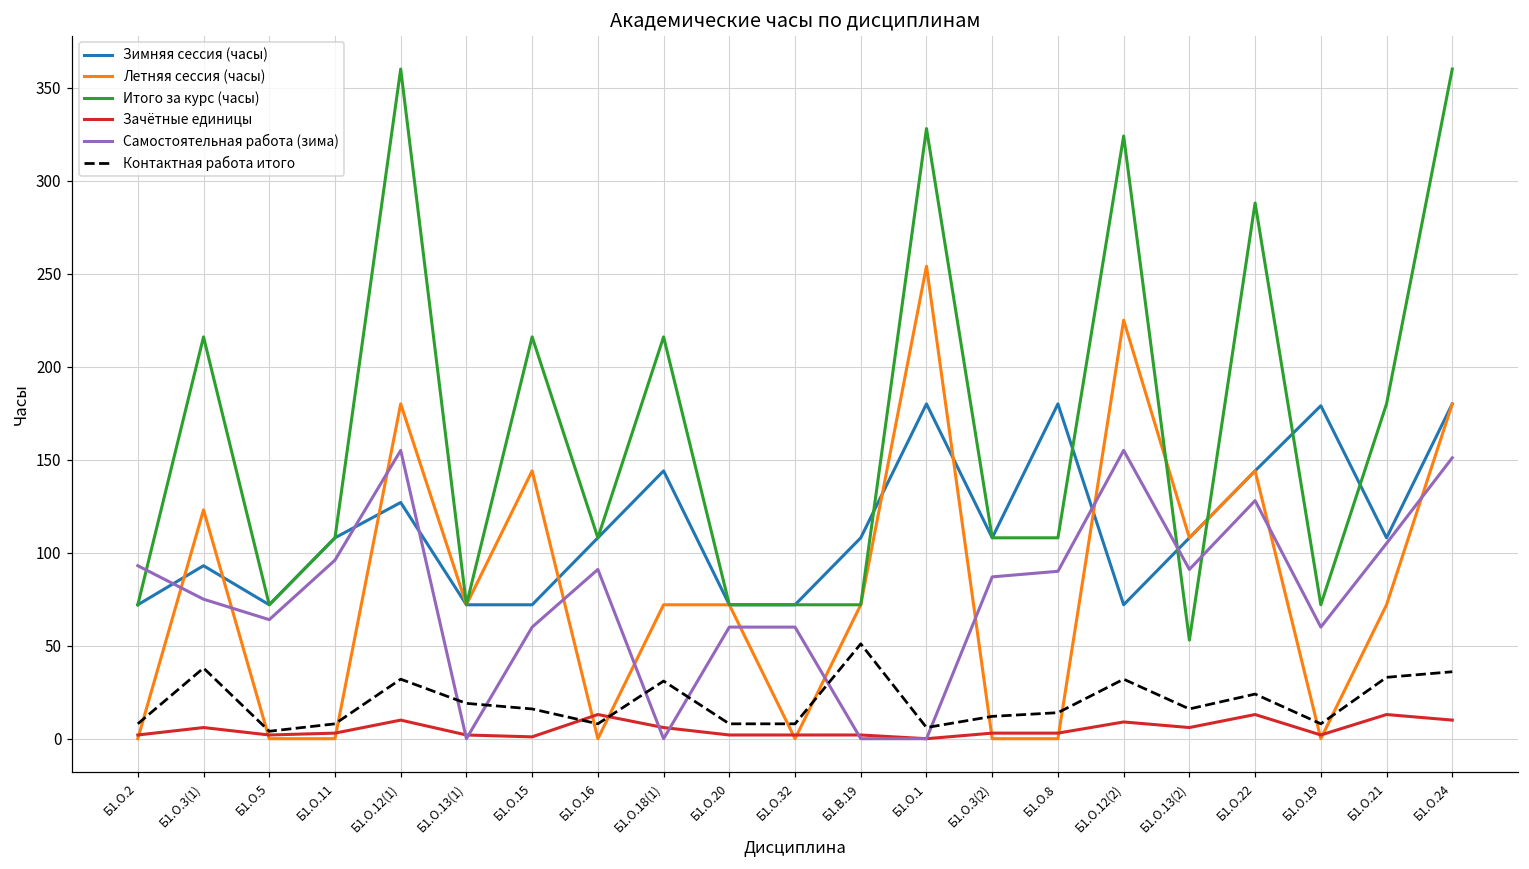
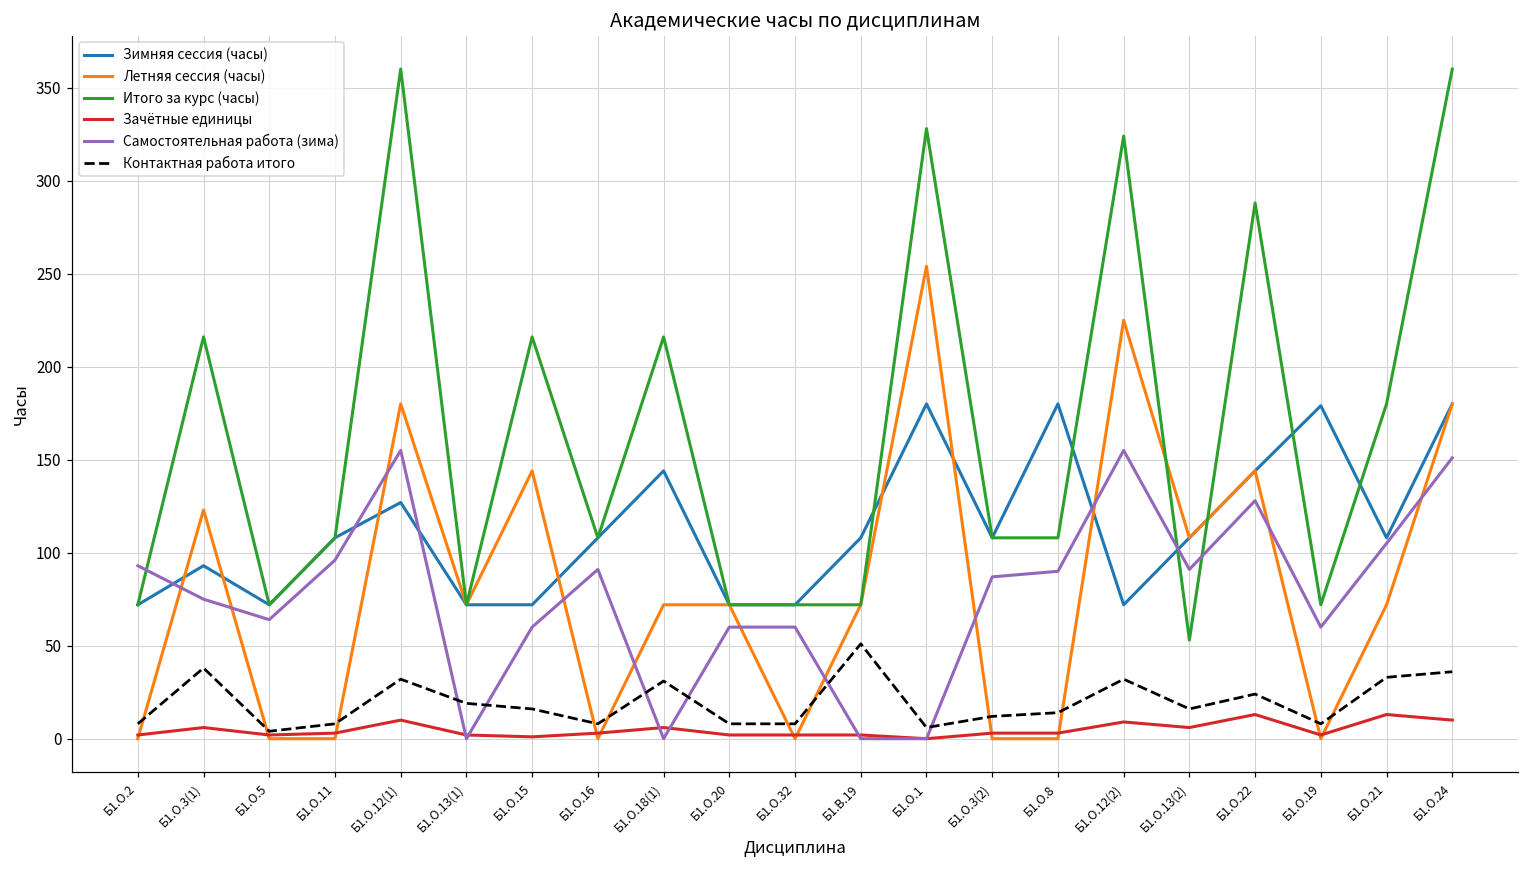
Зачётные единицы, Б1.О.16: 13 -> 3
